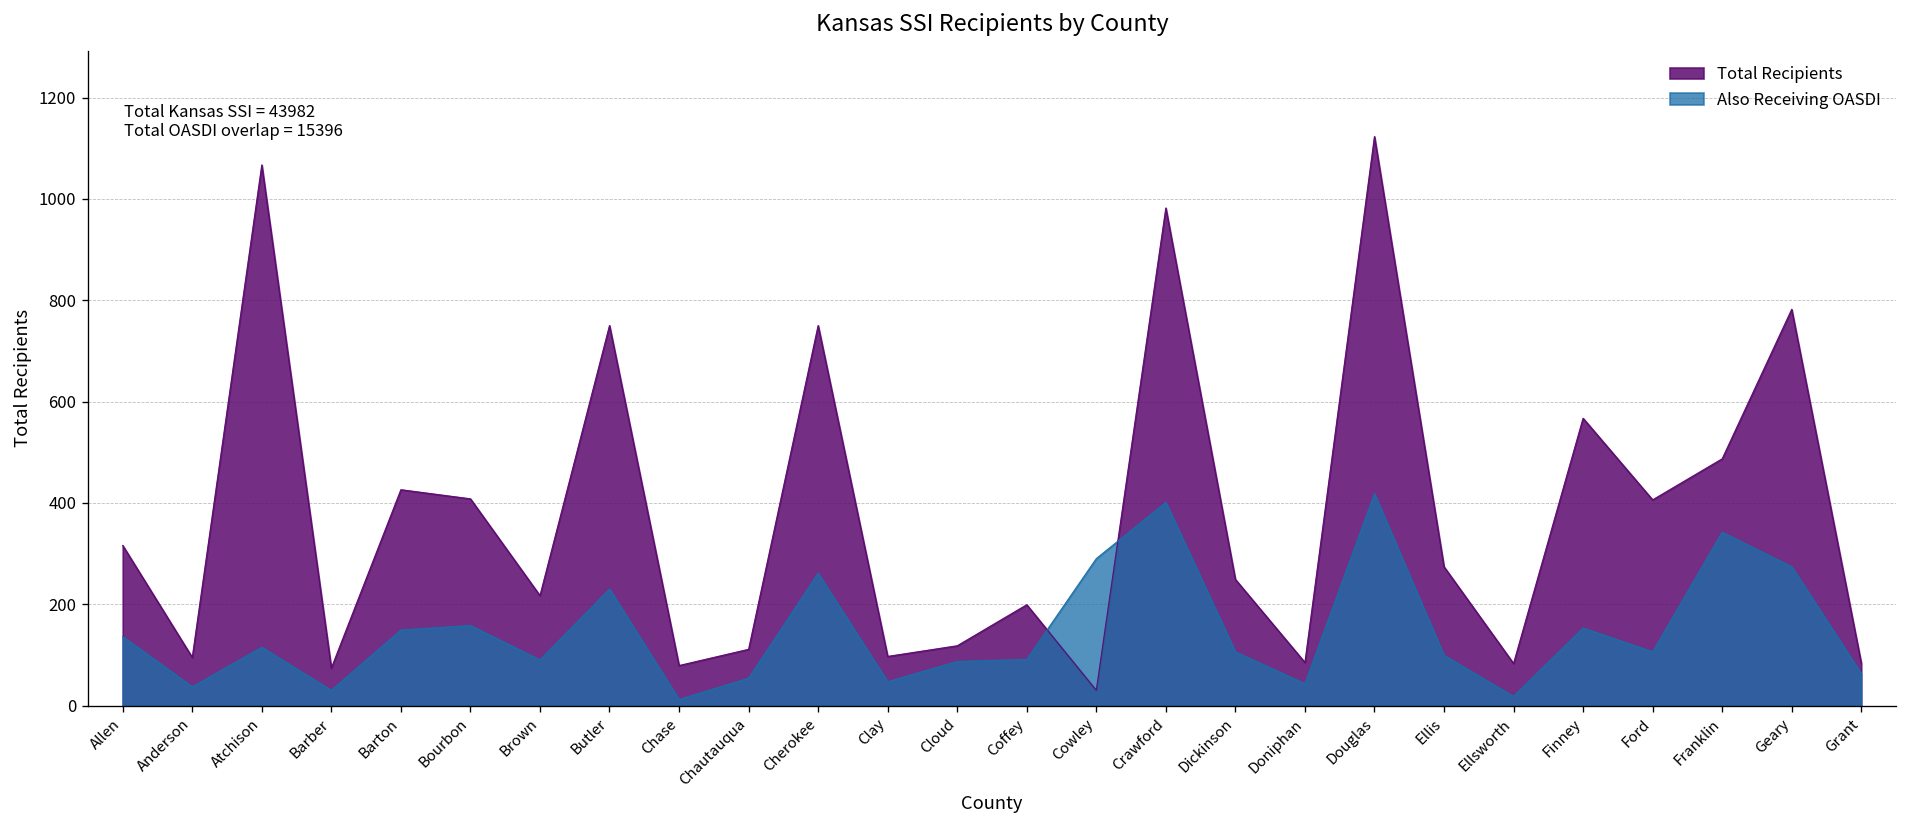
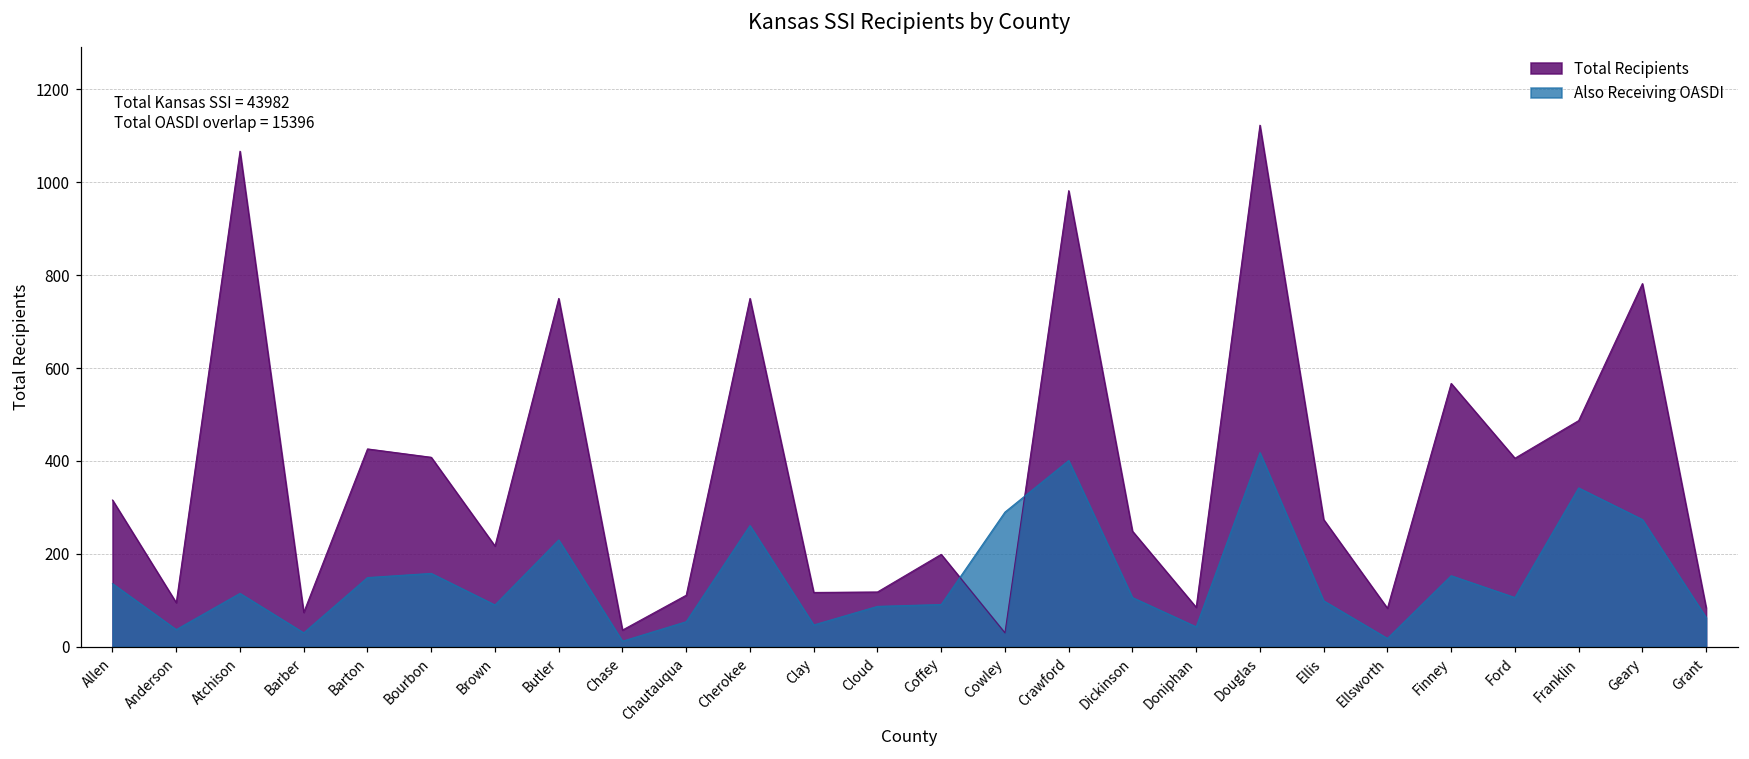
Total Recipients, Chase: 80 -> 40
Total Recipients, Clay: 100 -> 120
